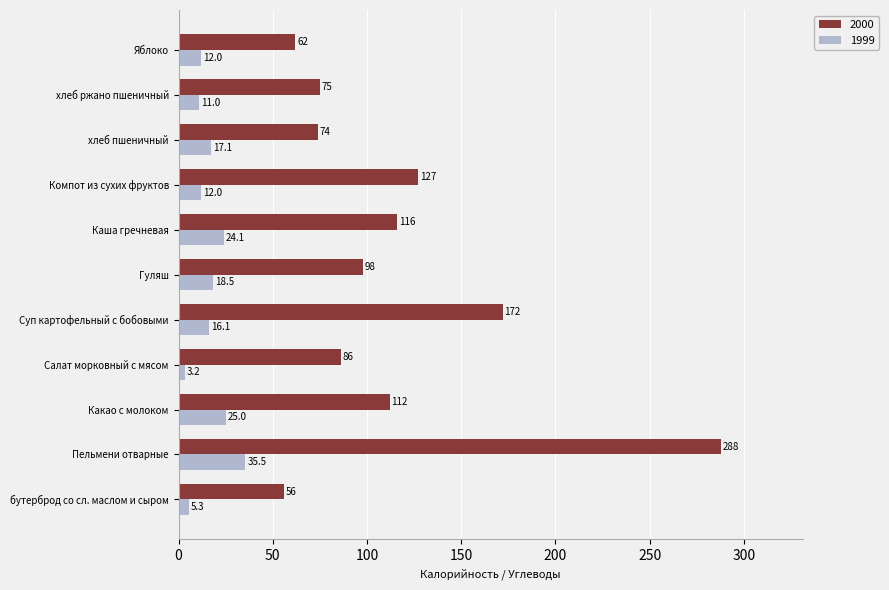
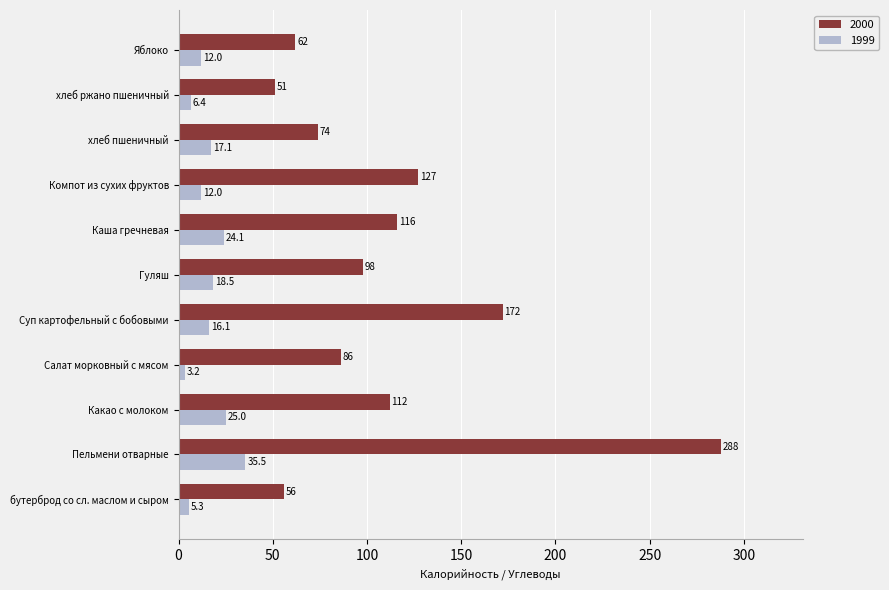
2000, хлеб ржано пшеничный: 75 -> 51
1999, хлеб ржано пшеничный: 11.0 -> 6.4
